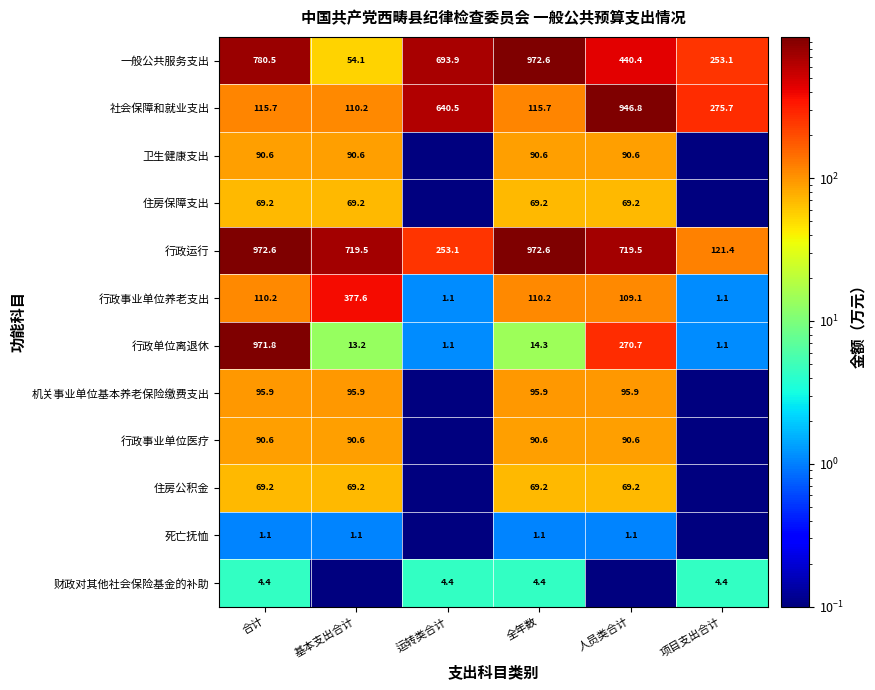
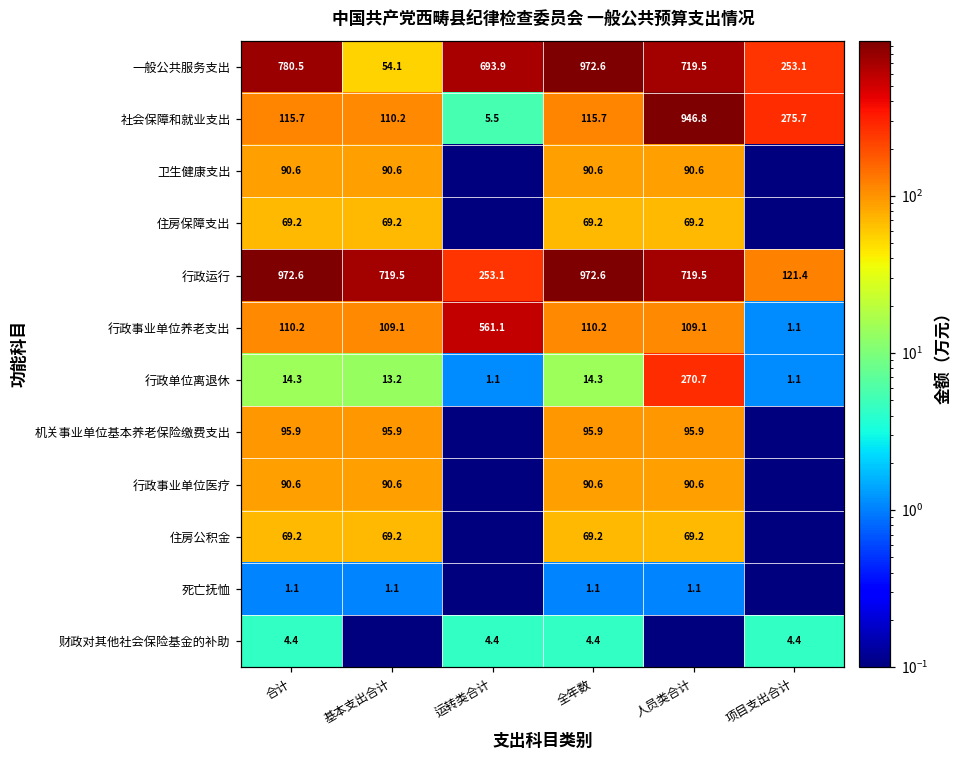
一般公共服务支出, 人员类合计: 440.4 -> 719.5
社会保障和就业支出, 运转类合计: 640.5 -> 5.5
行政事业单位养老支出, 基本支出合计: 377.6 -> 109.1
行政事业单位养老支出, 运转类合计: 1.1 -> 561.1
行政单位离退休, 合计: 971.8 -> 14.3
